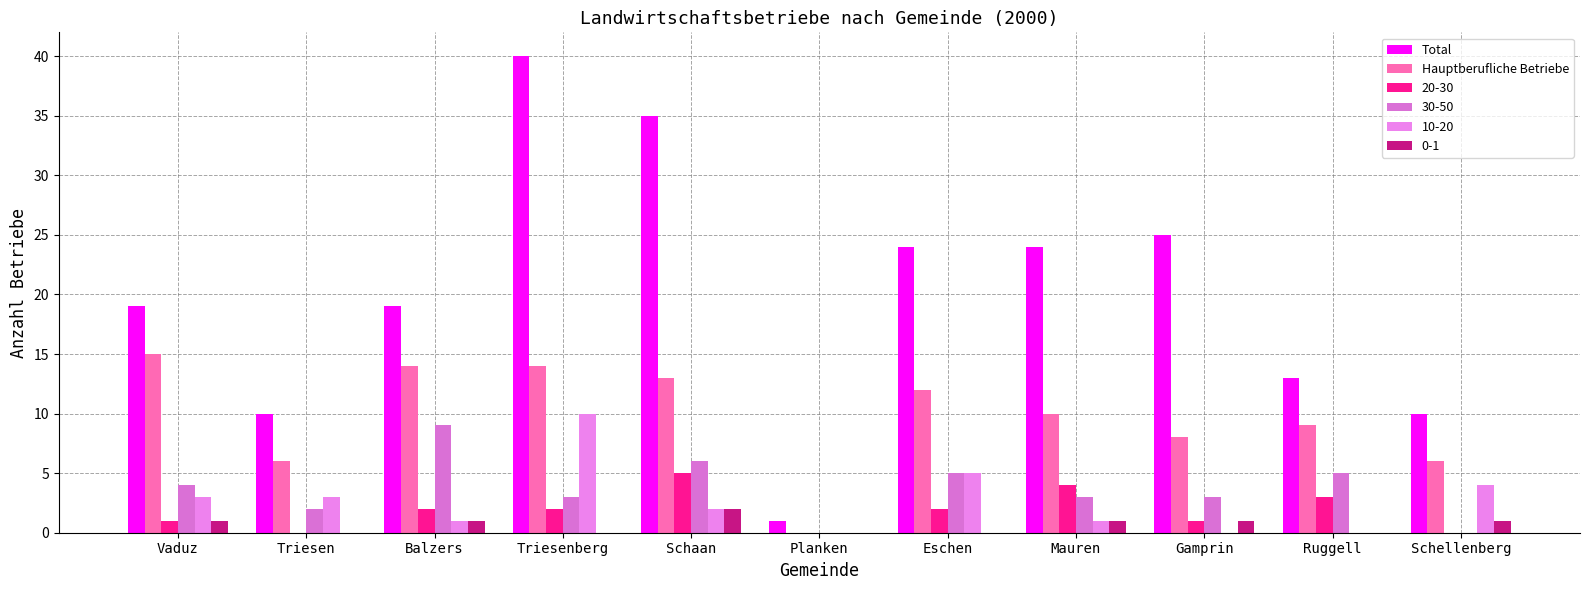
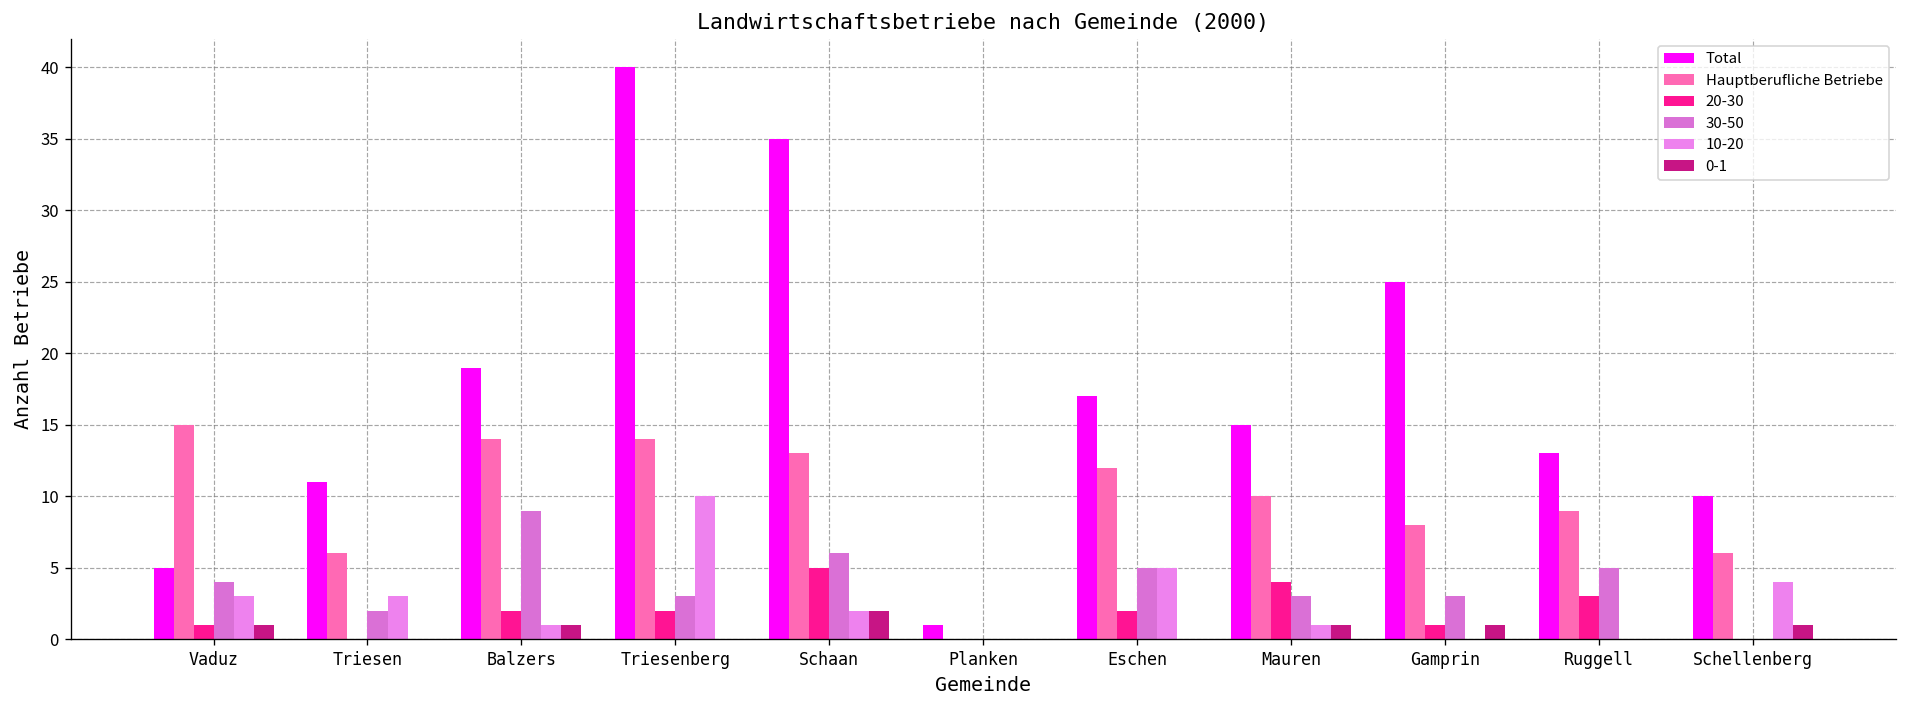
Total, Vaduz: 19 -> 5
Total, Triesen: 10 -> 11
Total, Eschen: 24 -> 17
Total, Mauren: 24 -> 15
